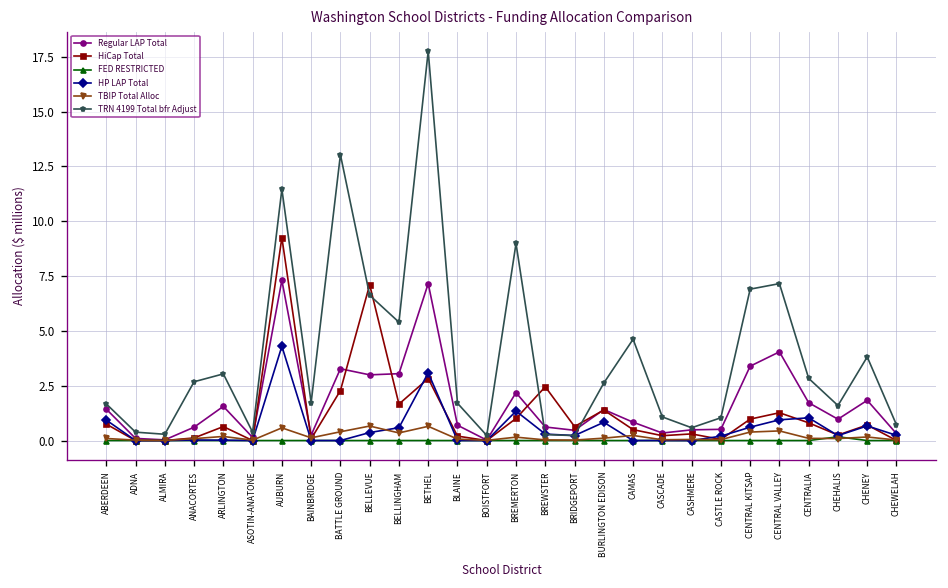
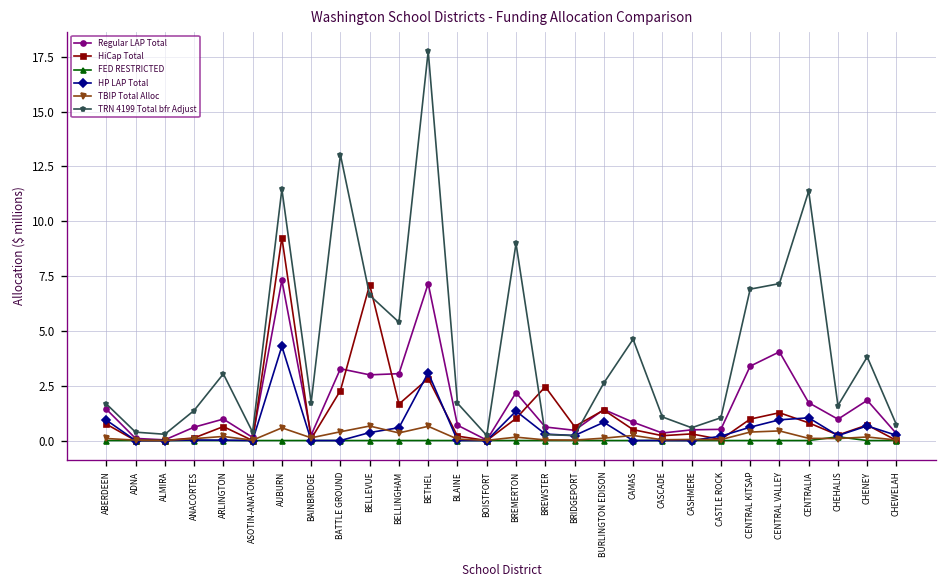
TRN 4199 Total bfr Adjust, ANACORTES: 2.7 -> 1.4
Regular LAP Total, ARLINGTON: 1.6 -> 1.0
TRN 4199 Total bfr Adjust, CENTRALIA: 2.8 -> 11.4
